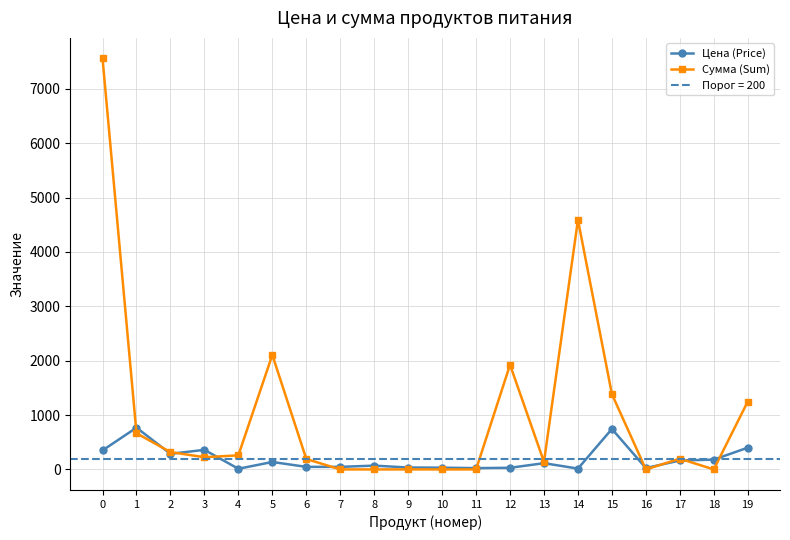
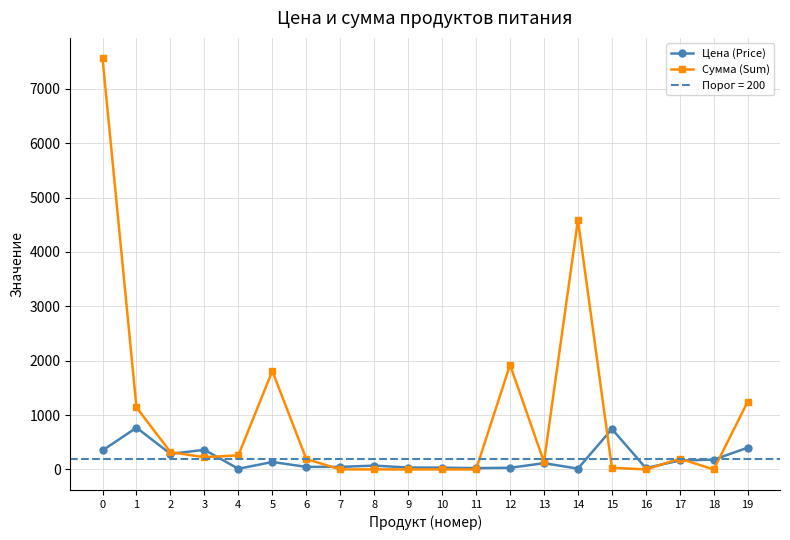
Сумма (Sum), 1: 700 -> 1100
Сумма (Sum), 5: 2100 -> 1800
Сумма (Sum), 15: 1400 -> 0
